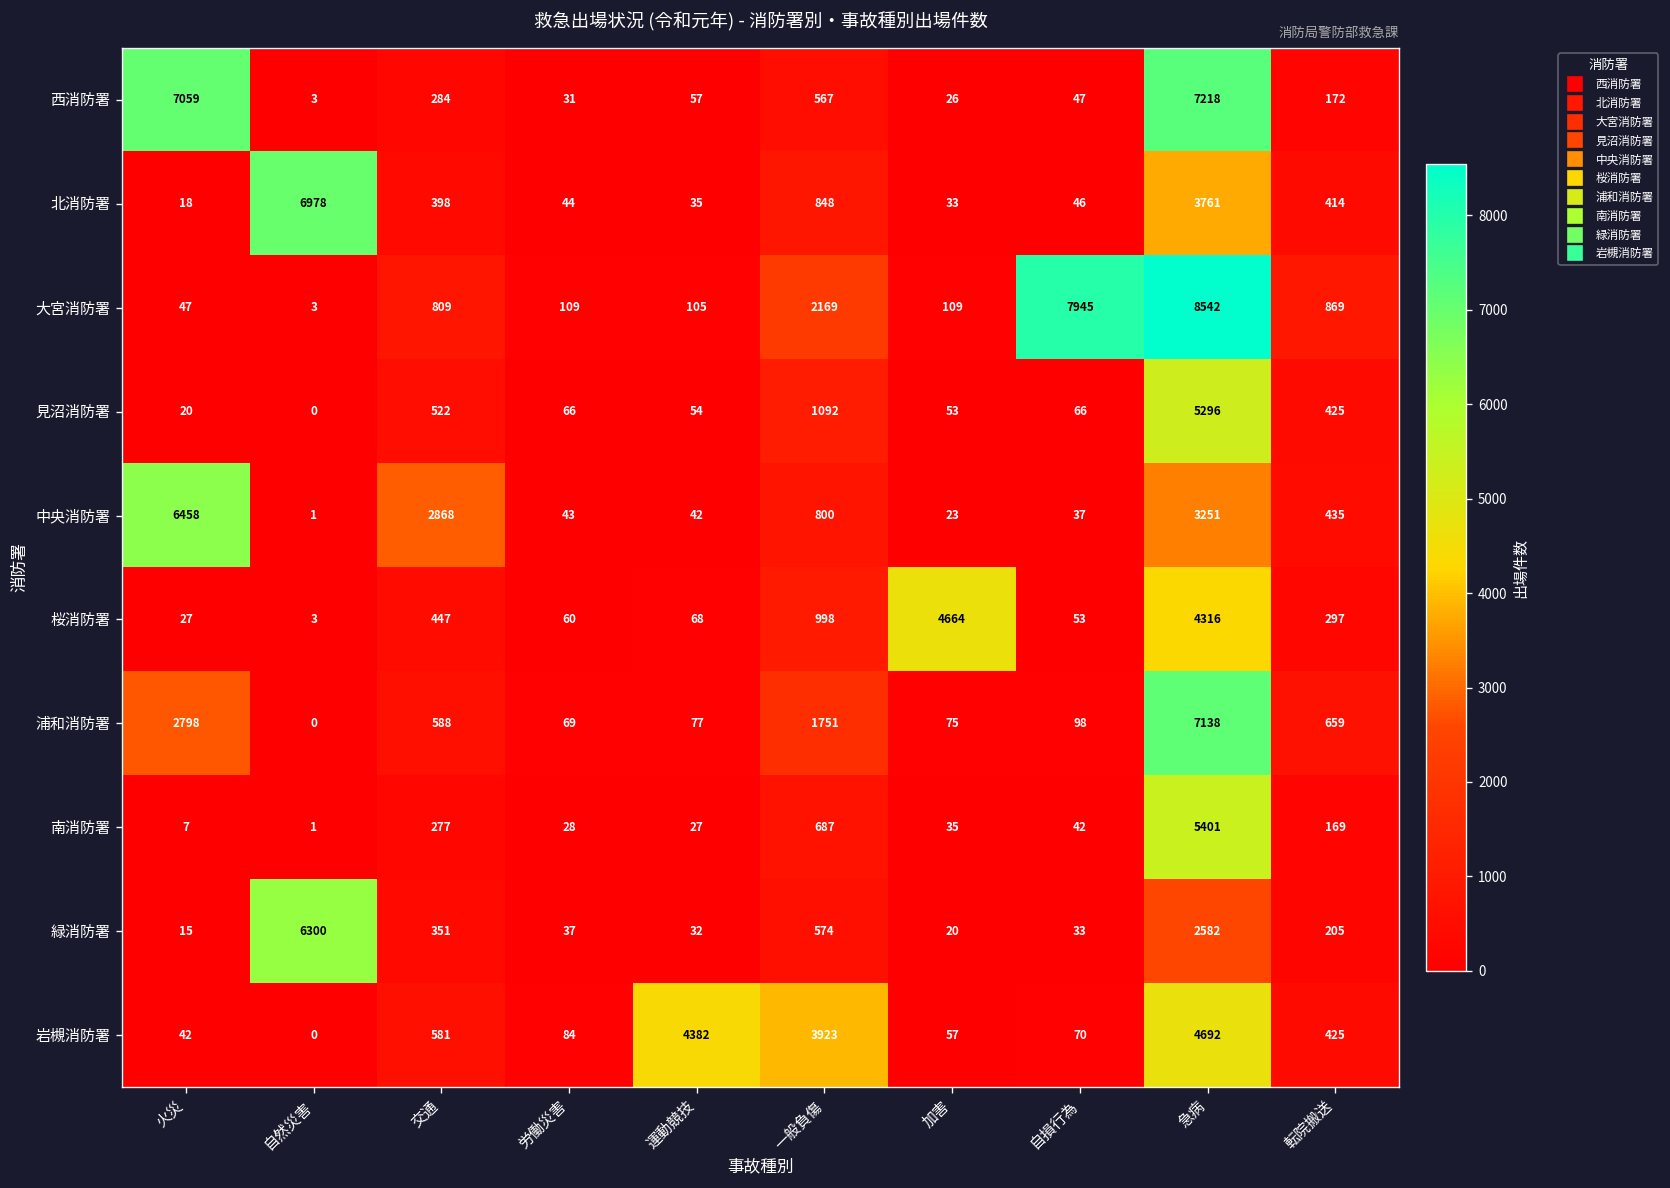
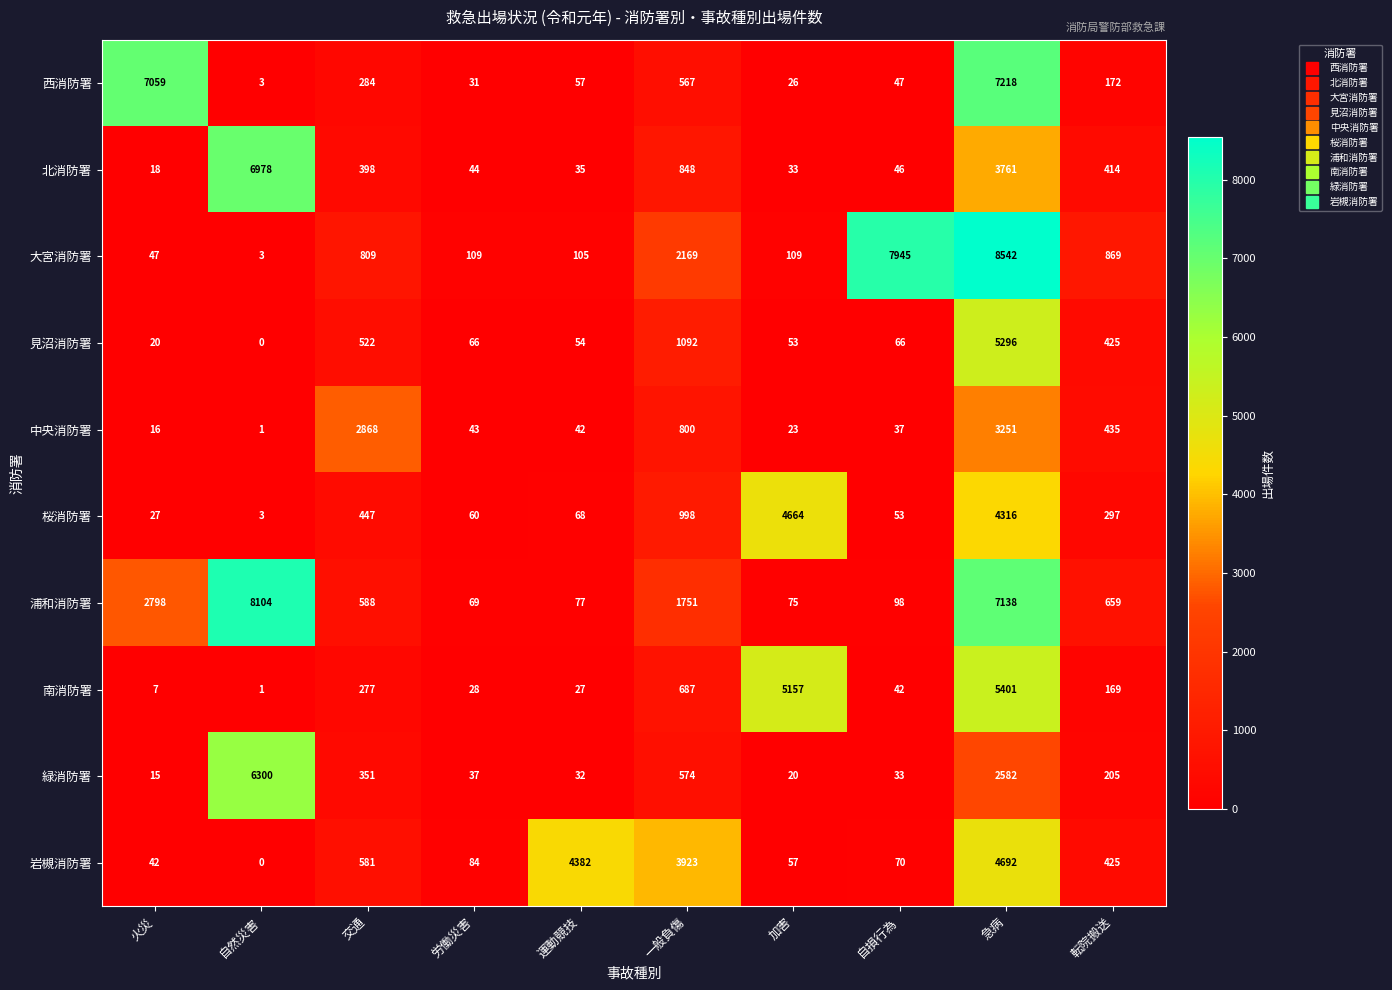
中央消防署, 火災: 6458 -> 16
浦和消防署, 自然災害: 0 -> 8104
南消防署, 加害: 35 -> 5157
